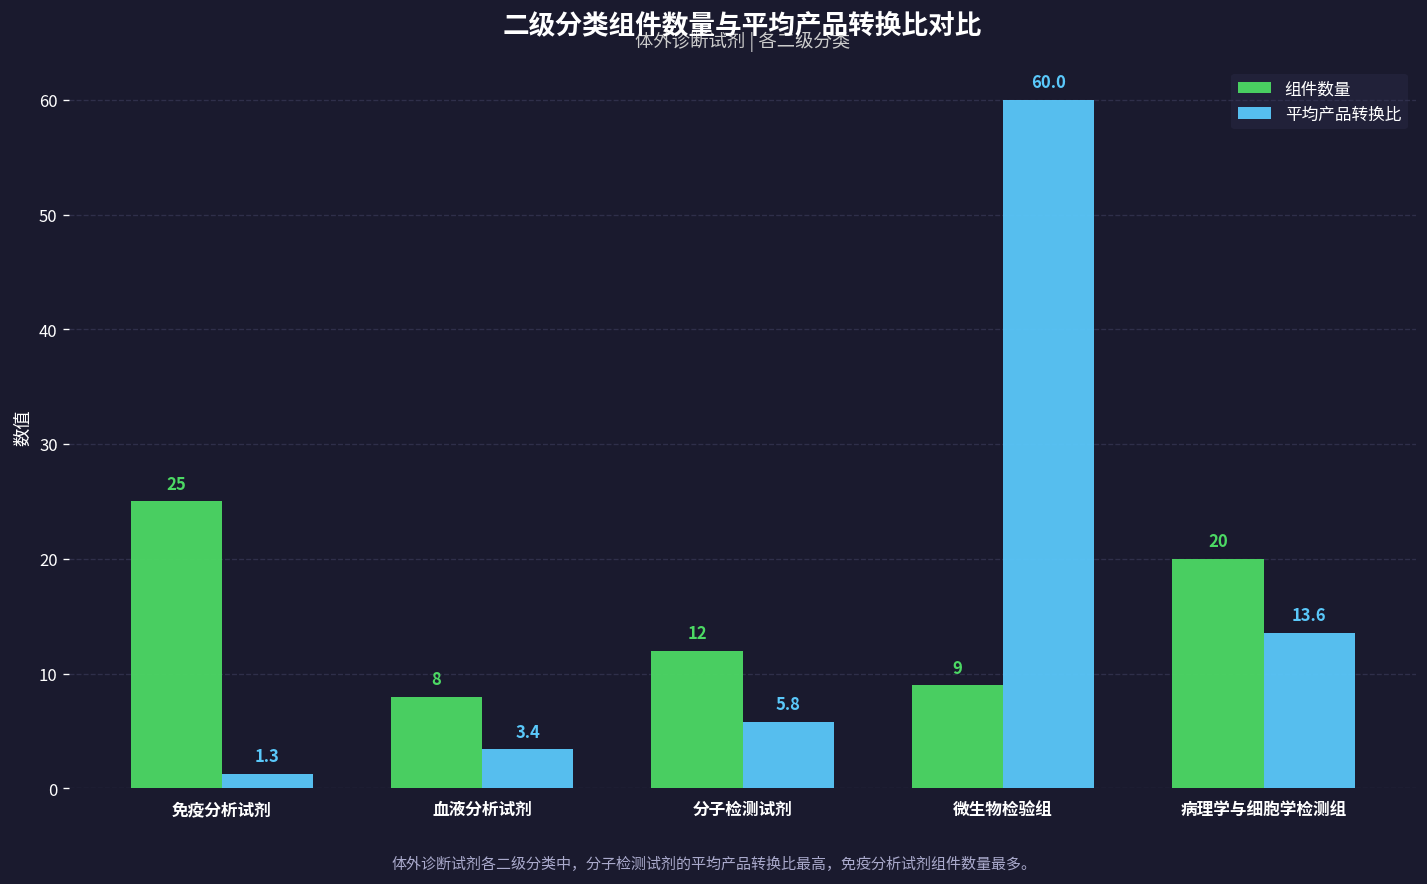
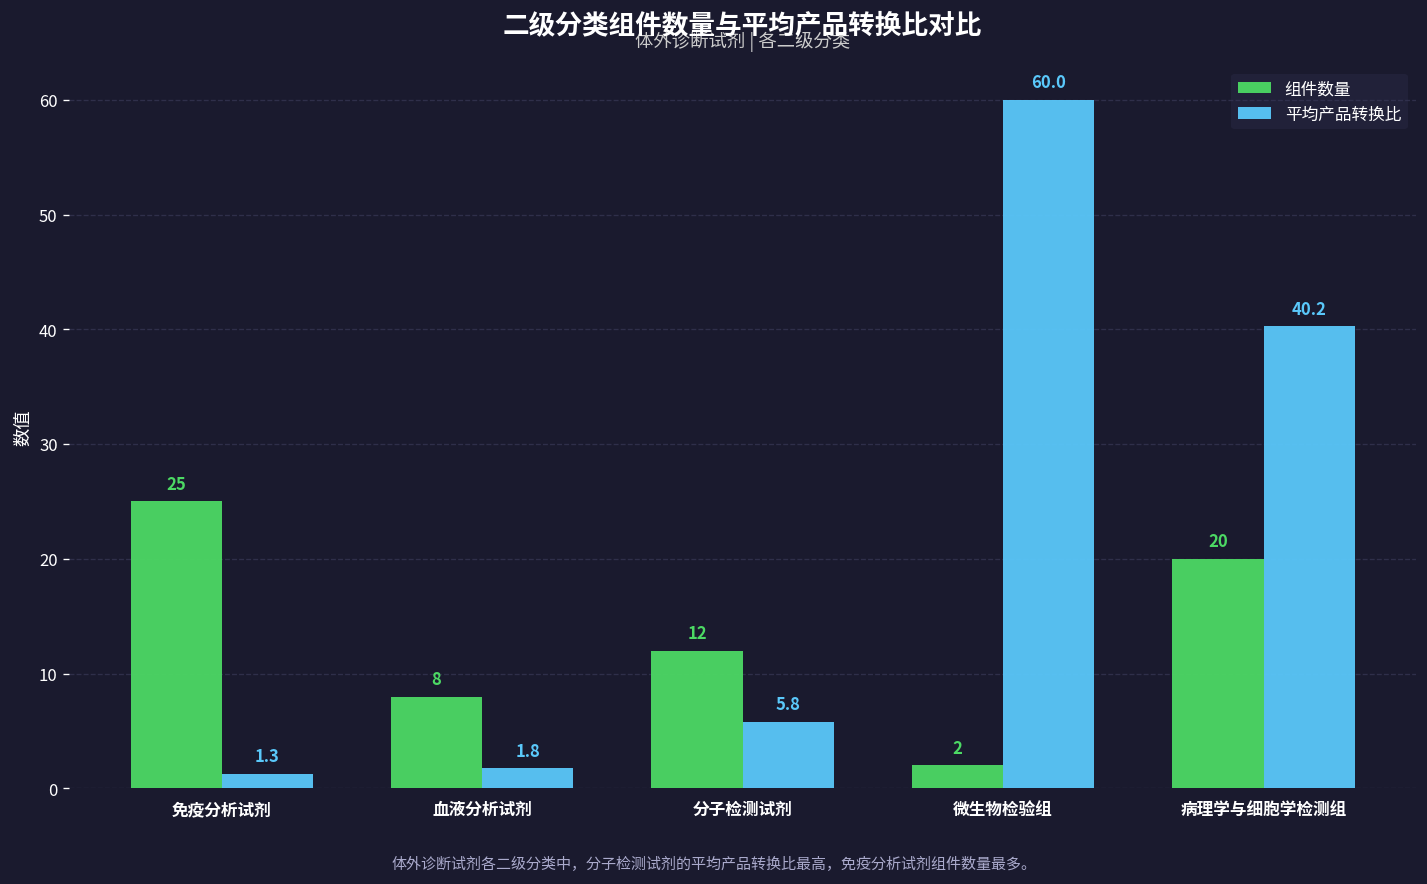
平均产品转换比, 血液分析试剂: 3.4 -> 1.8
组件数量, 微生物检验组: 9 -> 2
平均产品转换比, 病理学与细胞学检测组: 13.6 -> 40.2
